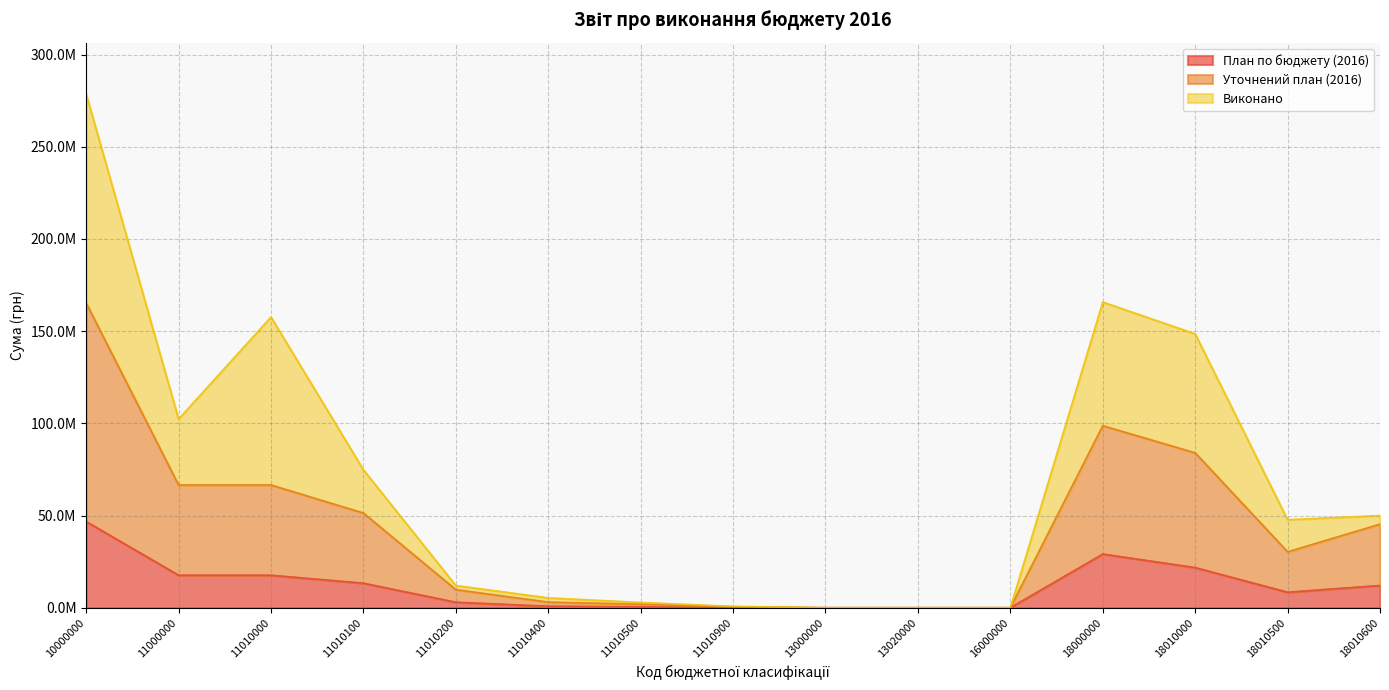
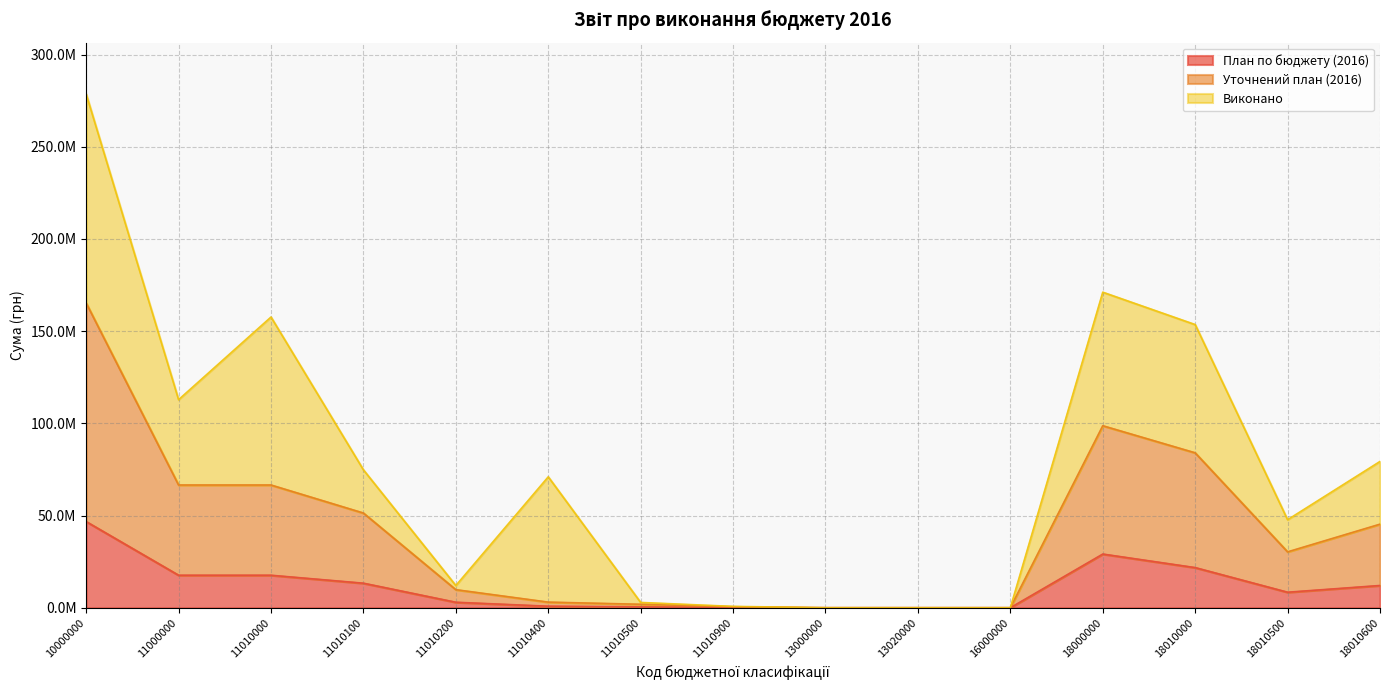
Виконано, 11000000: 36000000 -> 46000000
Виконано, 11010400: 2000000 -> 68000000
Виконано, 18000000: 67000000 -> 72000000
Виконано, 18010000: 65000000 -> 70000000
Виконано, 18010600: 5000000 -> 34000000
